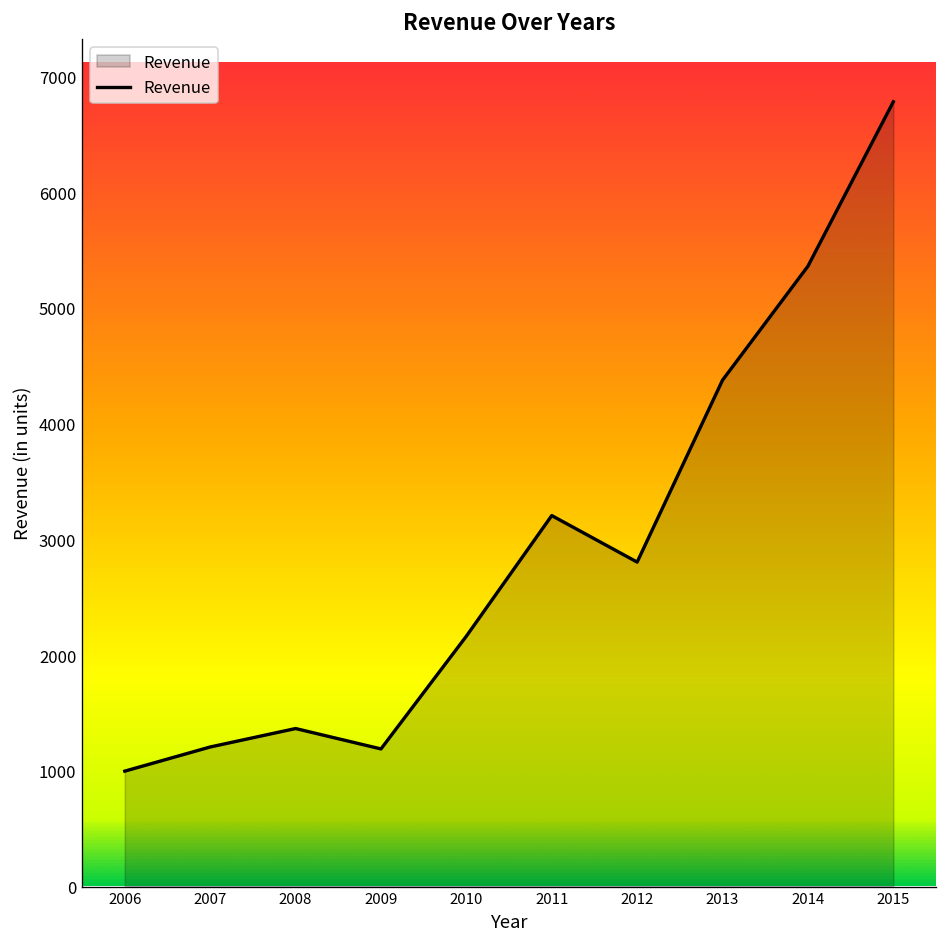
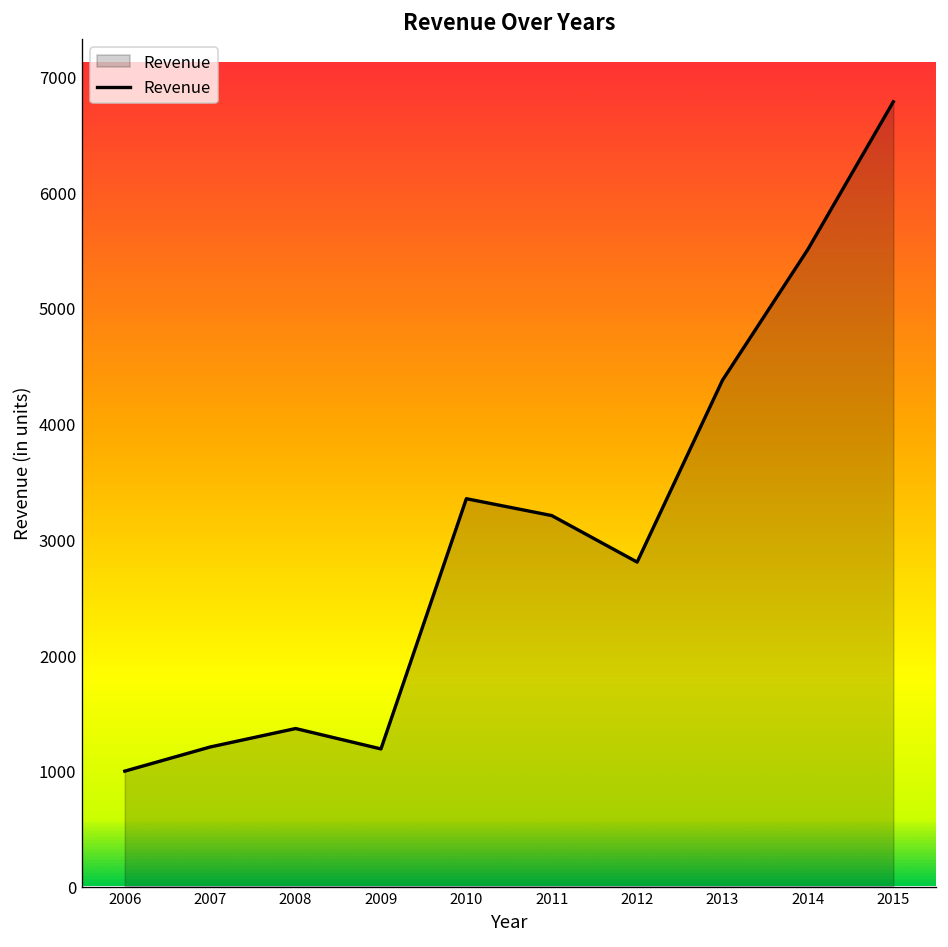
2010: 2200 -> 3400
2014: 5400 -> 5500
